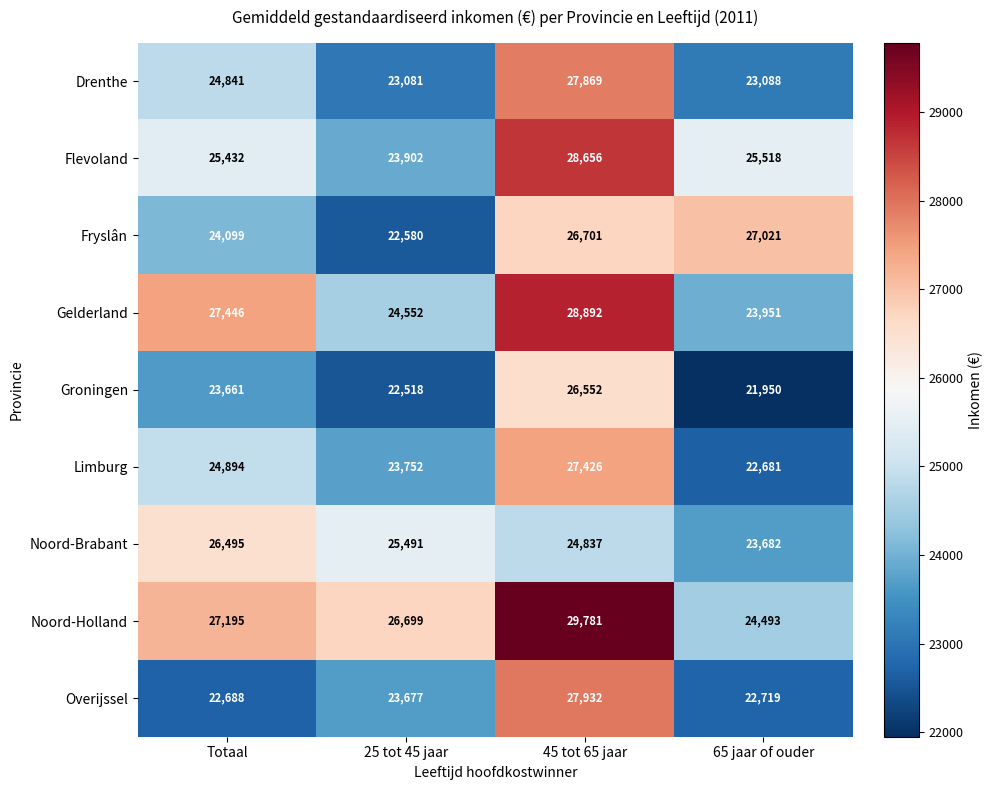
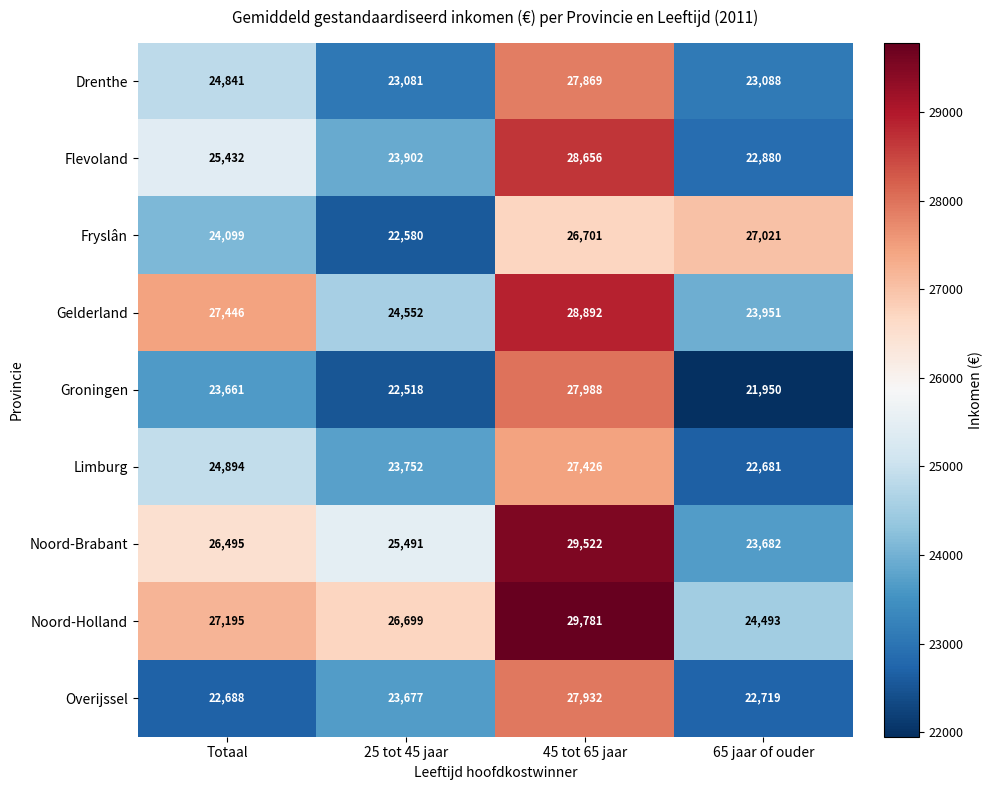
Flevoland, 65 jaar of ouder: 25,518 -> 22,880
Groningen, 45 tot 65 jaar: 26,552 -> 27,988
Noord-Brabant, 45 tot 65 jaar: 24,837 -> 29,522
